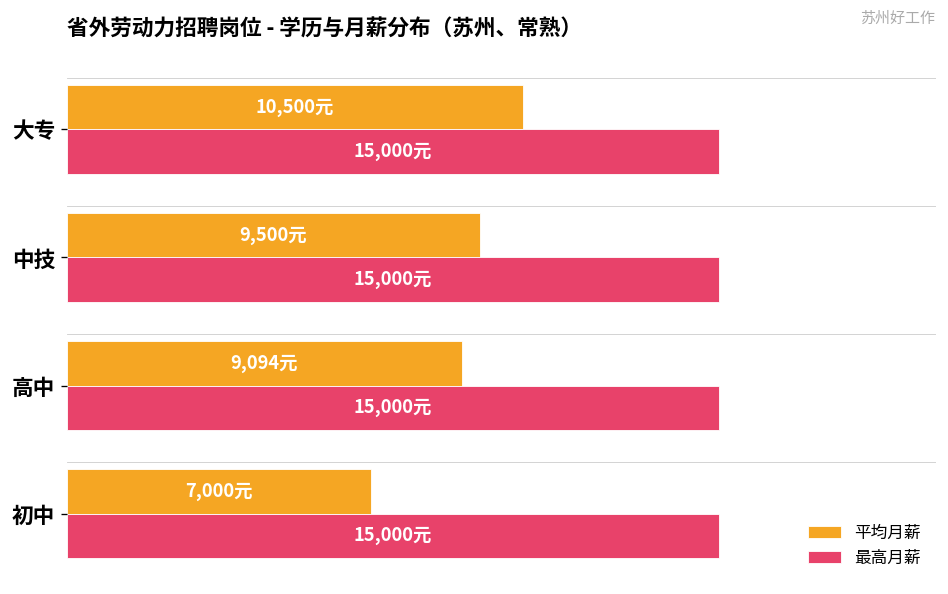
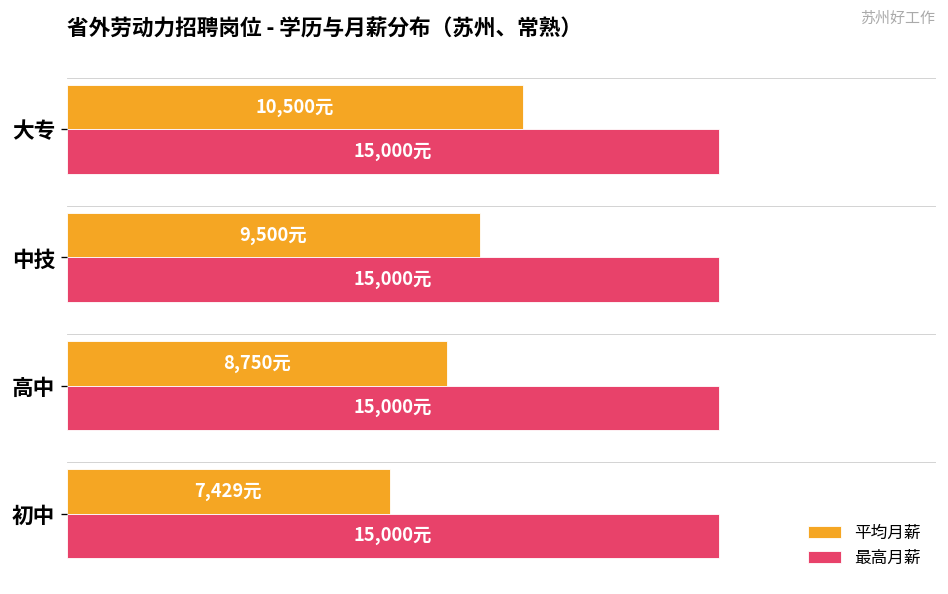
平均月薪, 高中: 9,094元 -> 8,750元
平均月薪, 初中: 7,000元 -> 7,429元
